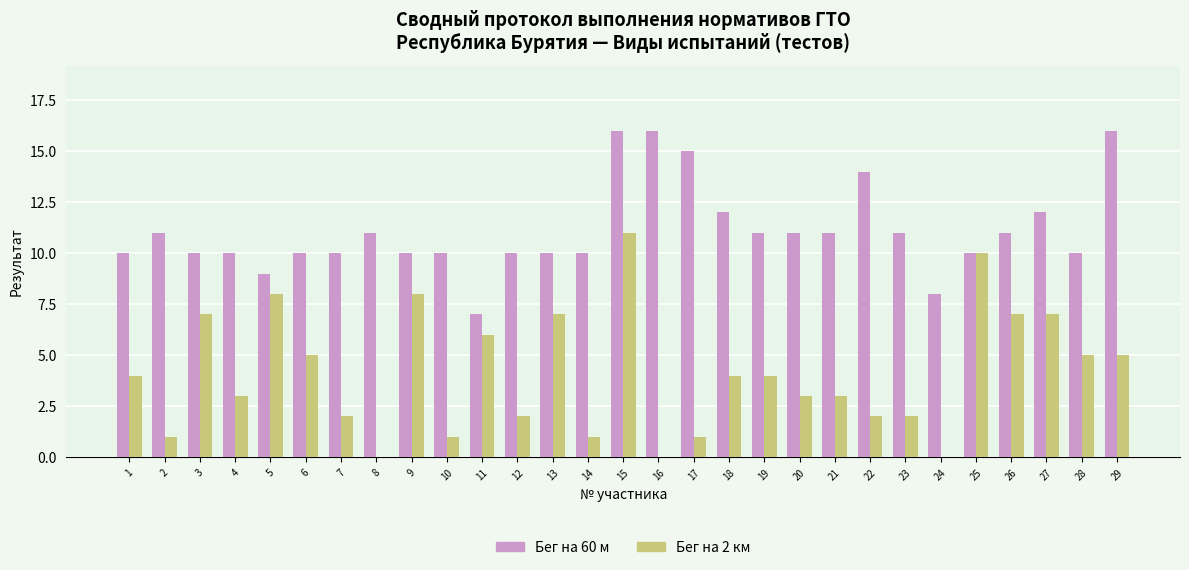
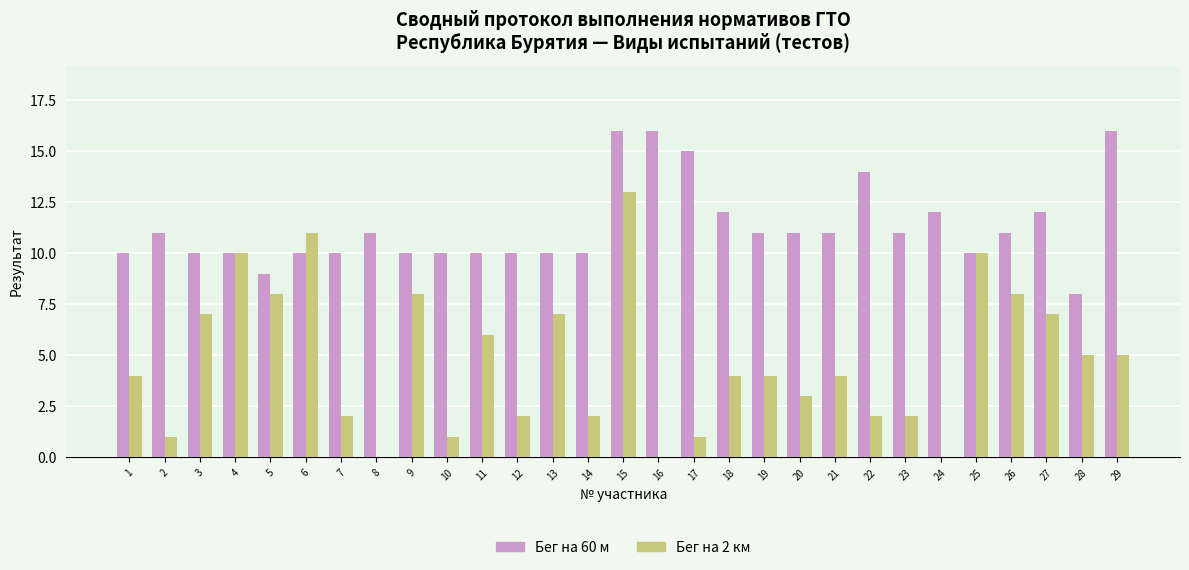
Бег на 2 км, 4: 3 -> 10
Бег на 2 км, 6: 5 -> 11
Бег на 60 м, 11: 7 -> 10
Бег на 2 км, 14: 1 -> 2
Бег на 2 км, 15: 11 -> 13
Бег на 2 км, 21: 3 -> 4
Бег на 60 м, 24: 8 -> 12
Бег на 2 км, 26: 7 -> 8
Бег на 60 м, 28: 10 -> 8
